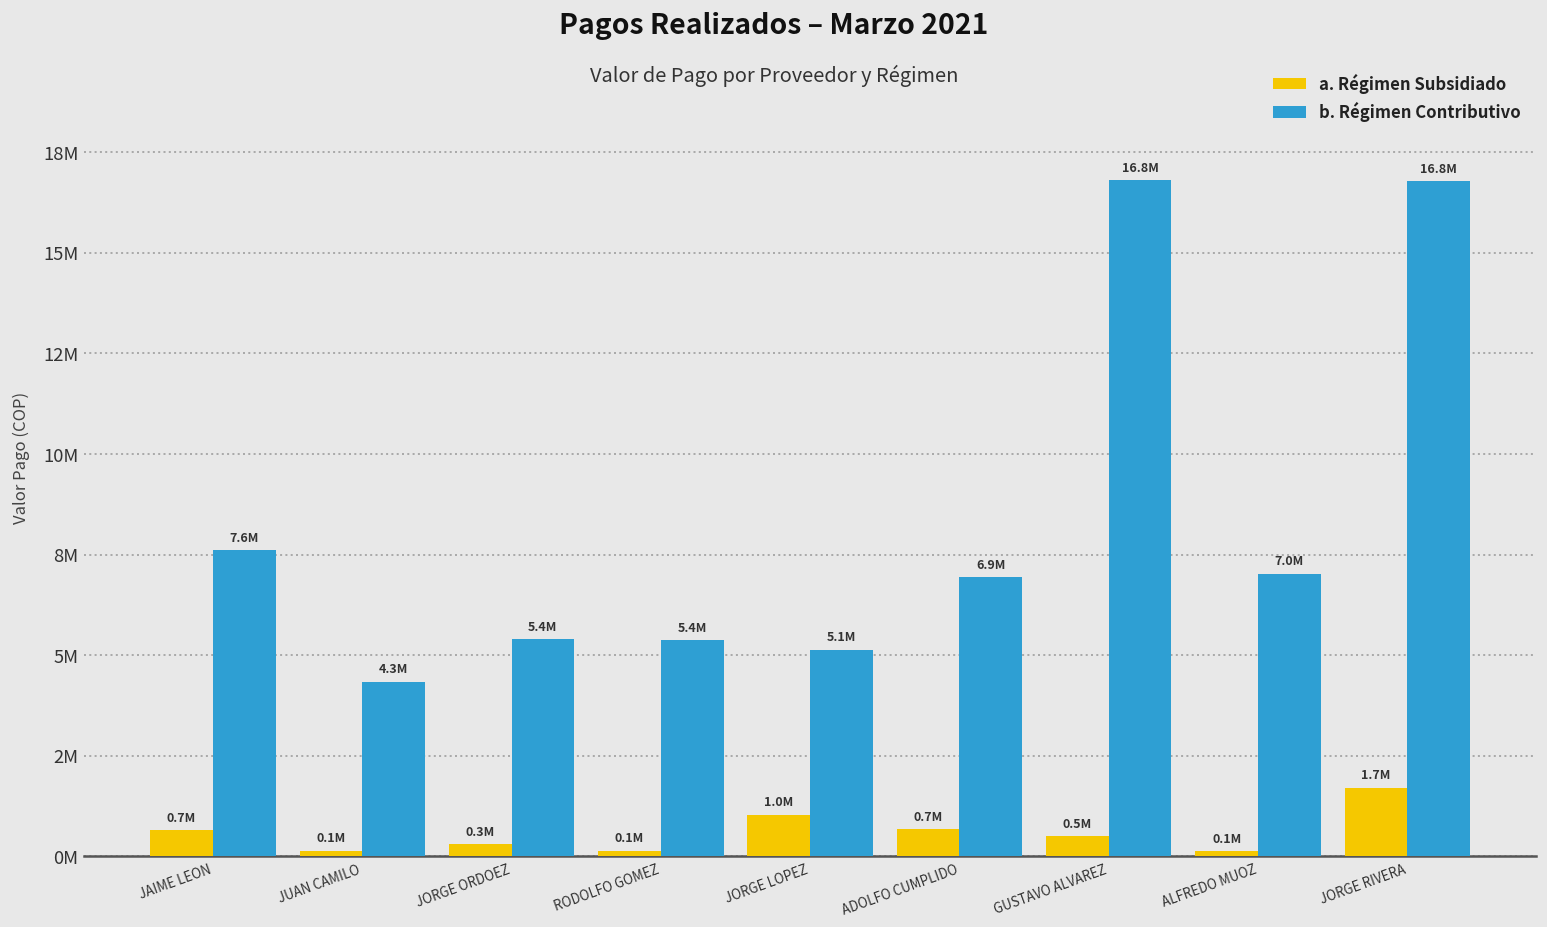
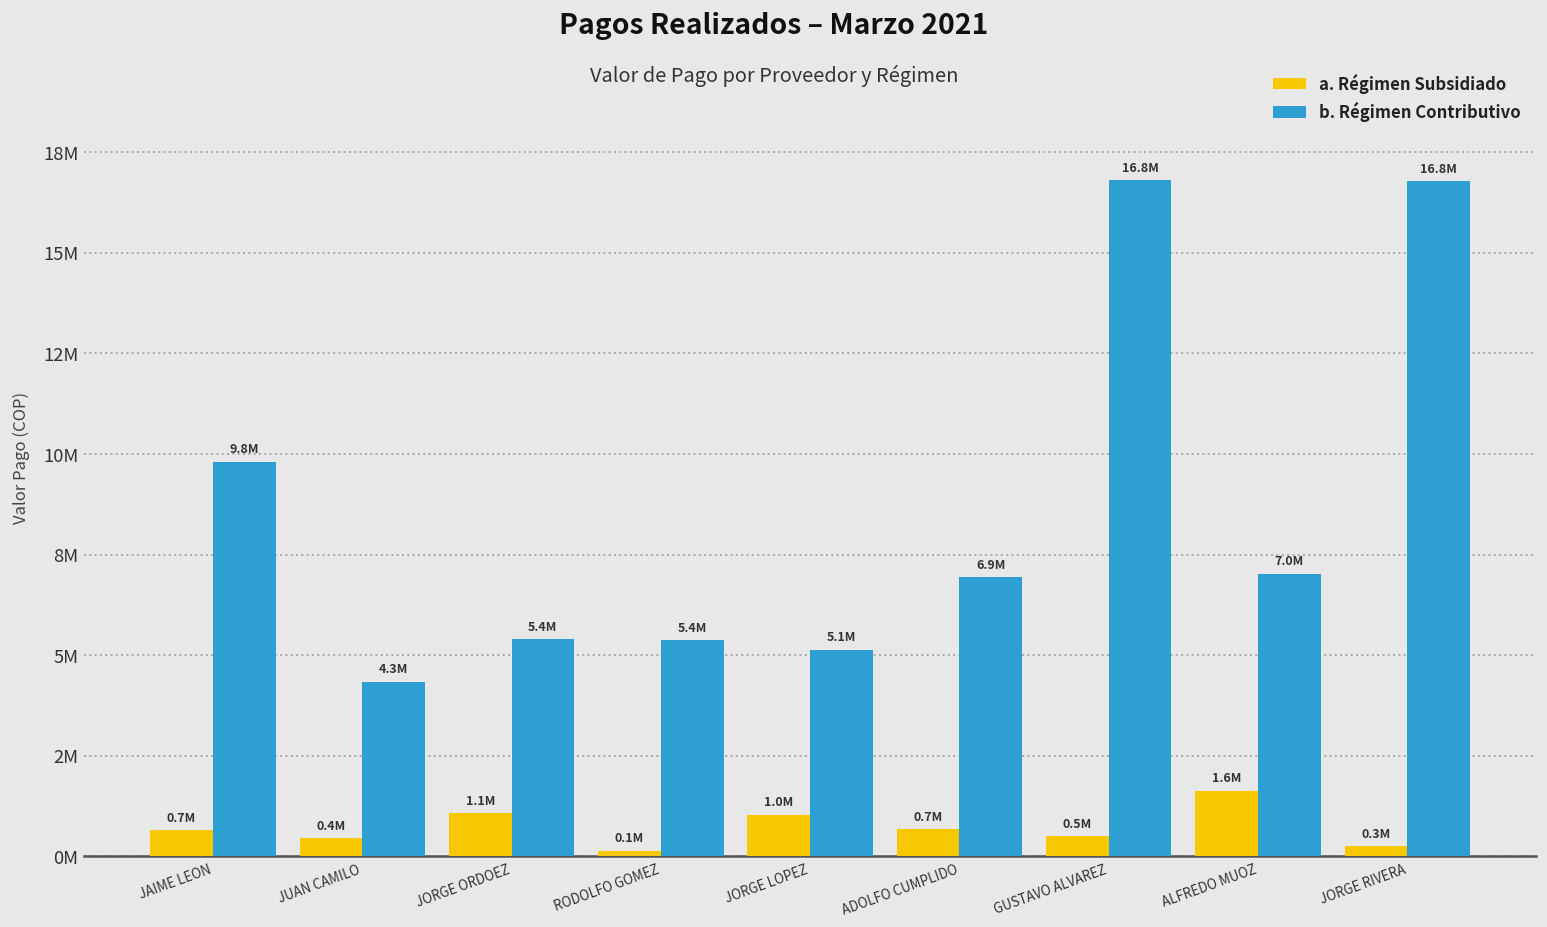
b. Régimen Contributivo, JAIME LEON: 7.6M -> 9.8M
a. Régimen Subsidiado, JUAN CAMILO: 0.1M -> 0.4M
a. Régimen Subsidiado, JORGE ORDOEZ: 0.3M -> 1.1M
a. Régimen Subsidiado, ALFREDO MUOZ: 0.1M -> 1.6M
a. Régimen Subsidiado, JORGE RIVERA: 1.7M -> 0.3M
